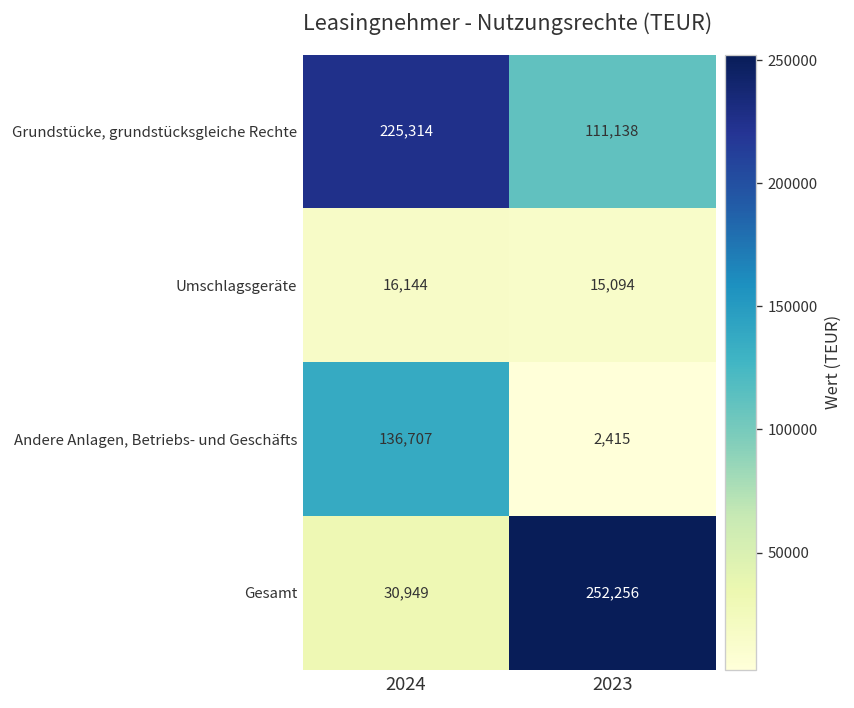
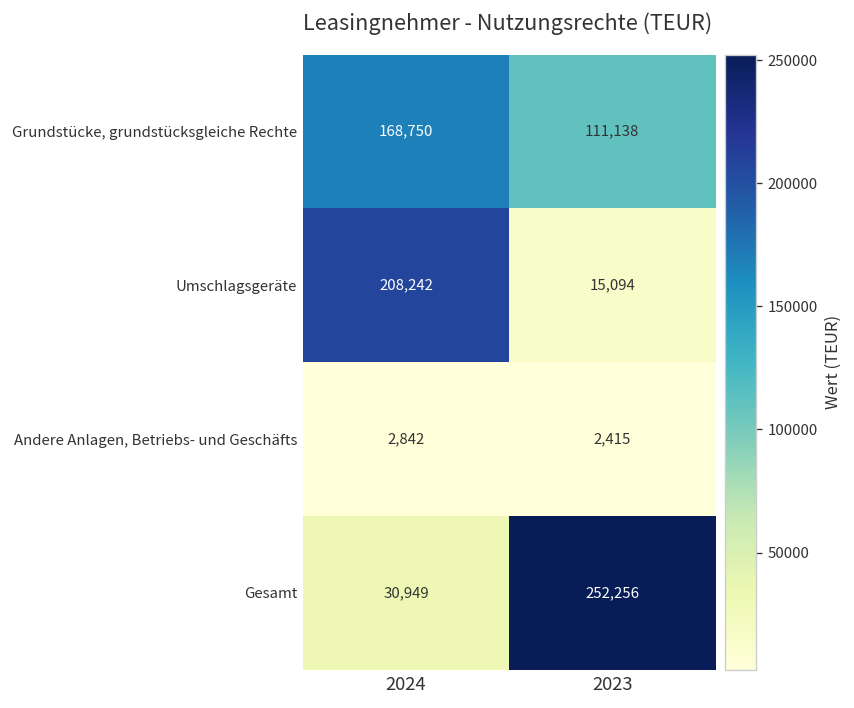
Grundstücke, grundstücksgleiche Rechte, 2024: 225,314 -> 168,750
Umschlagsgeräte, 2024: 16,144 -> 208,242
Andere Anlagen, Betriebs- und Geschäfts, 2024: 136,707 -> 2,842
